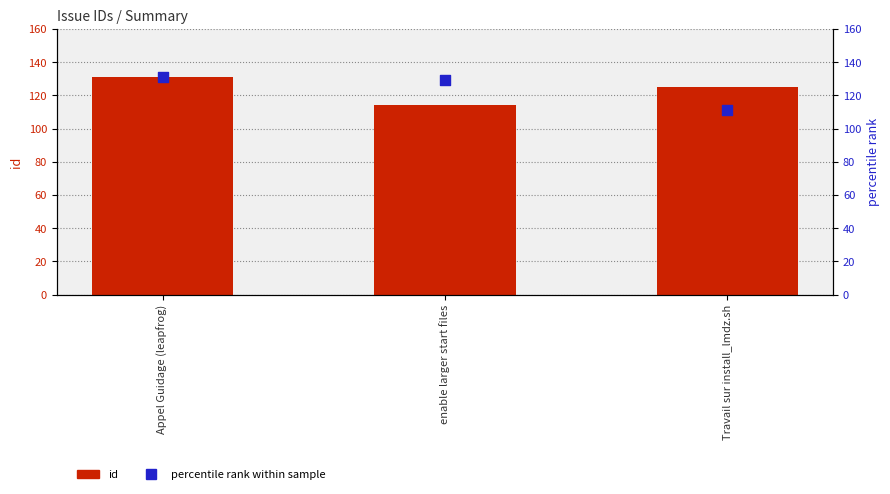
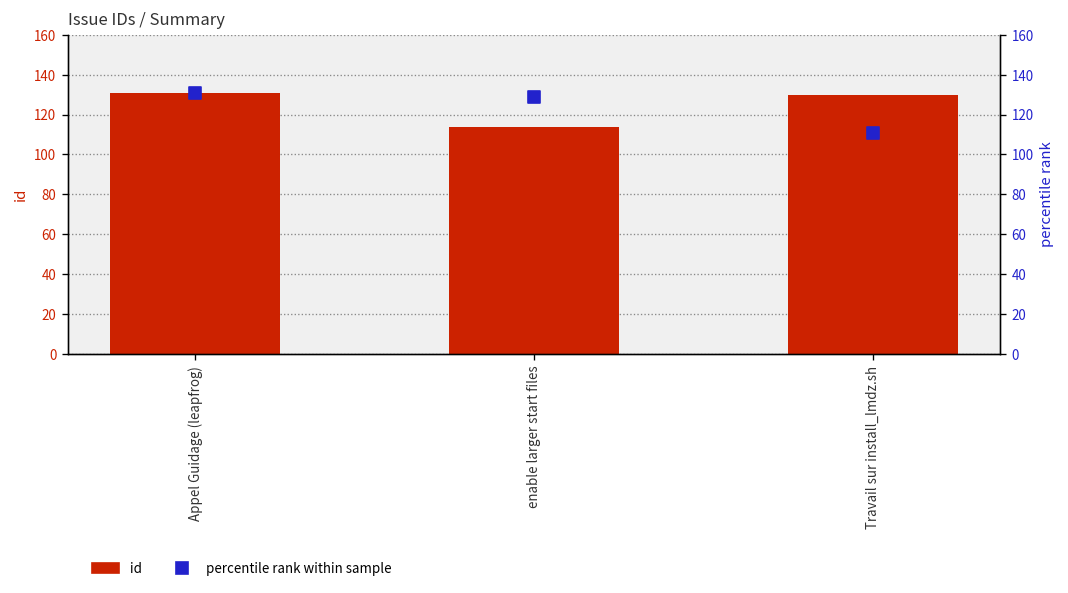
id, Travail sur install_lmdz.sh: 125 -> 130
